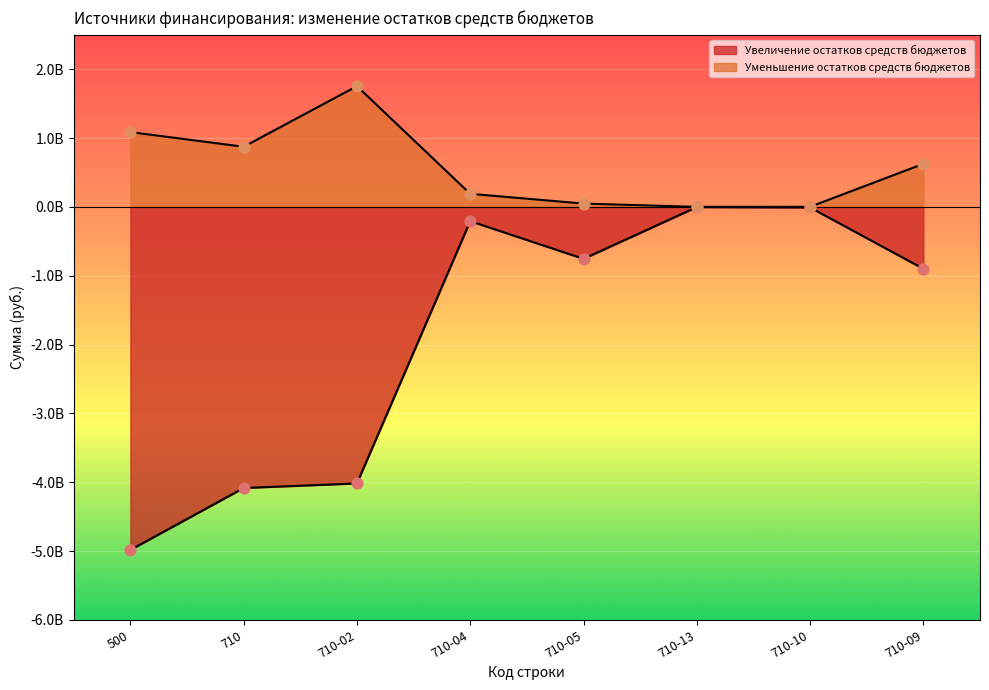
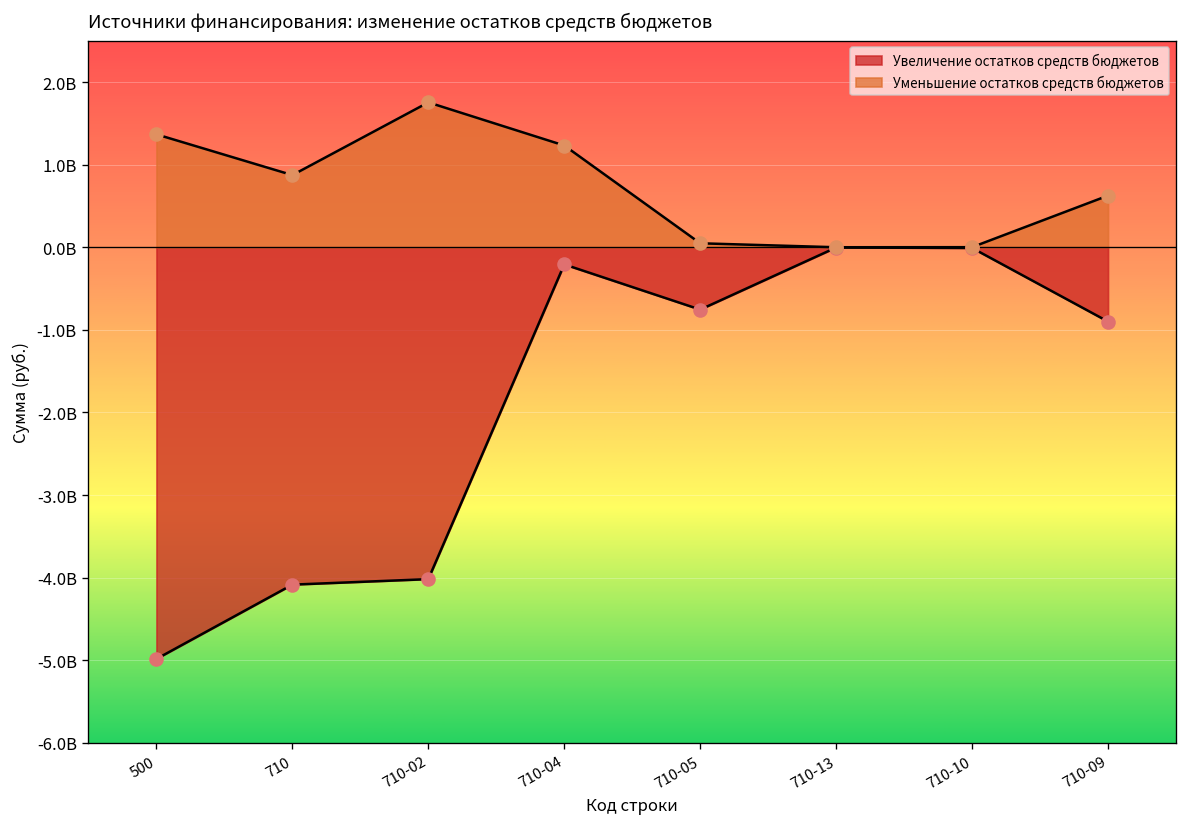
Уменьшение остатков средств бюджетов, 500: 1100000000 -> 1400000000
Уменьшение остатков средств бюджетов, 710-04: 200000000 -> 1200000000
